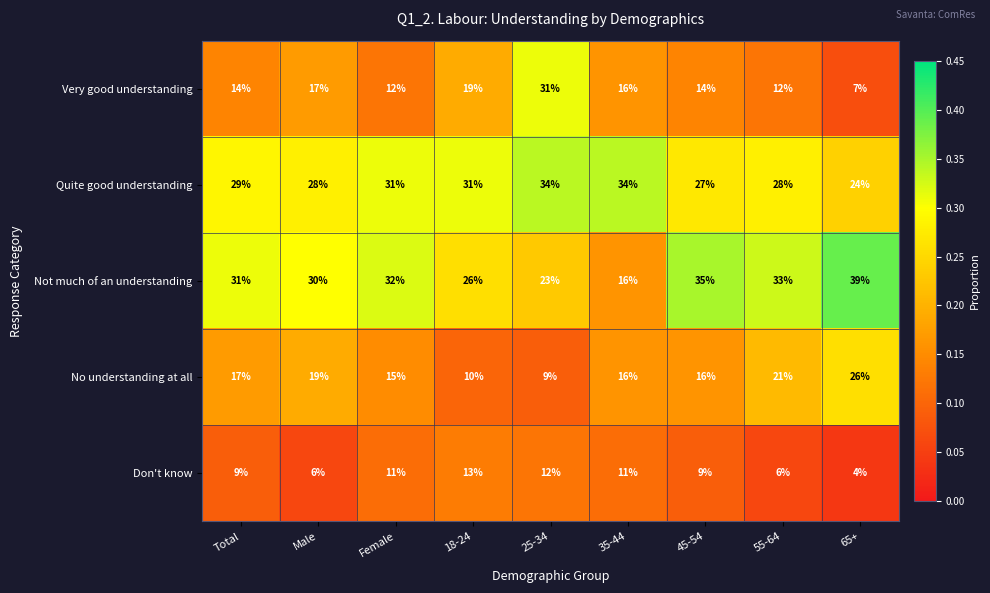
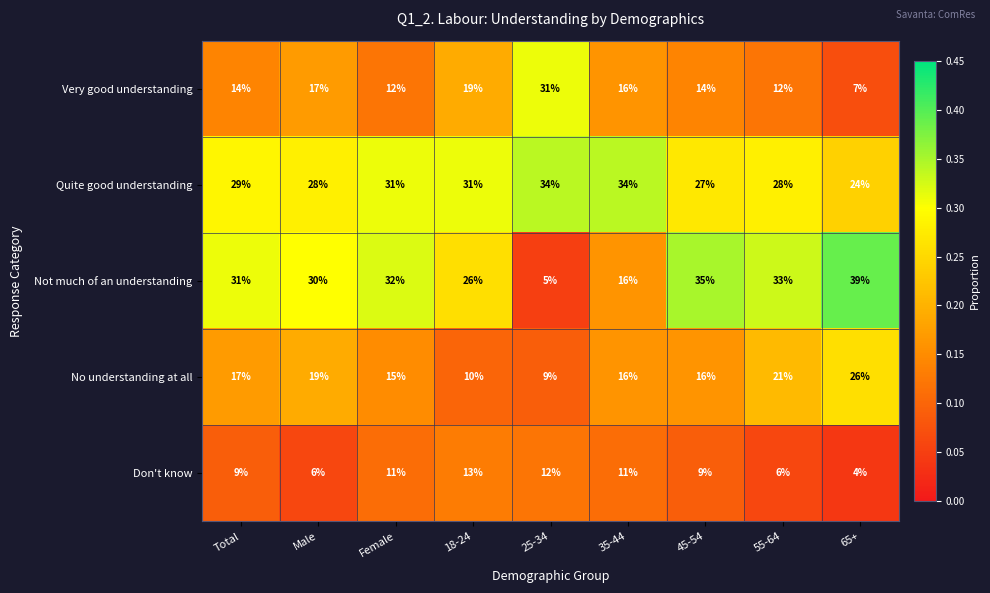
Not much of an understanding, 25-34: 23% -> 5%
